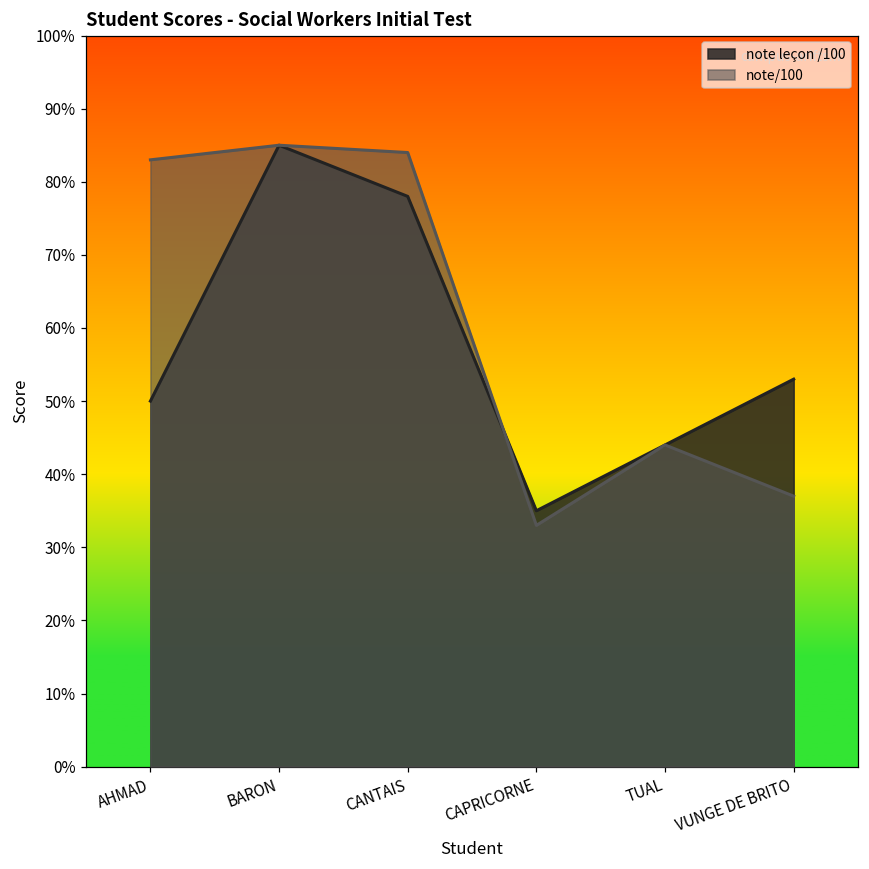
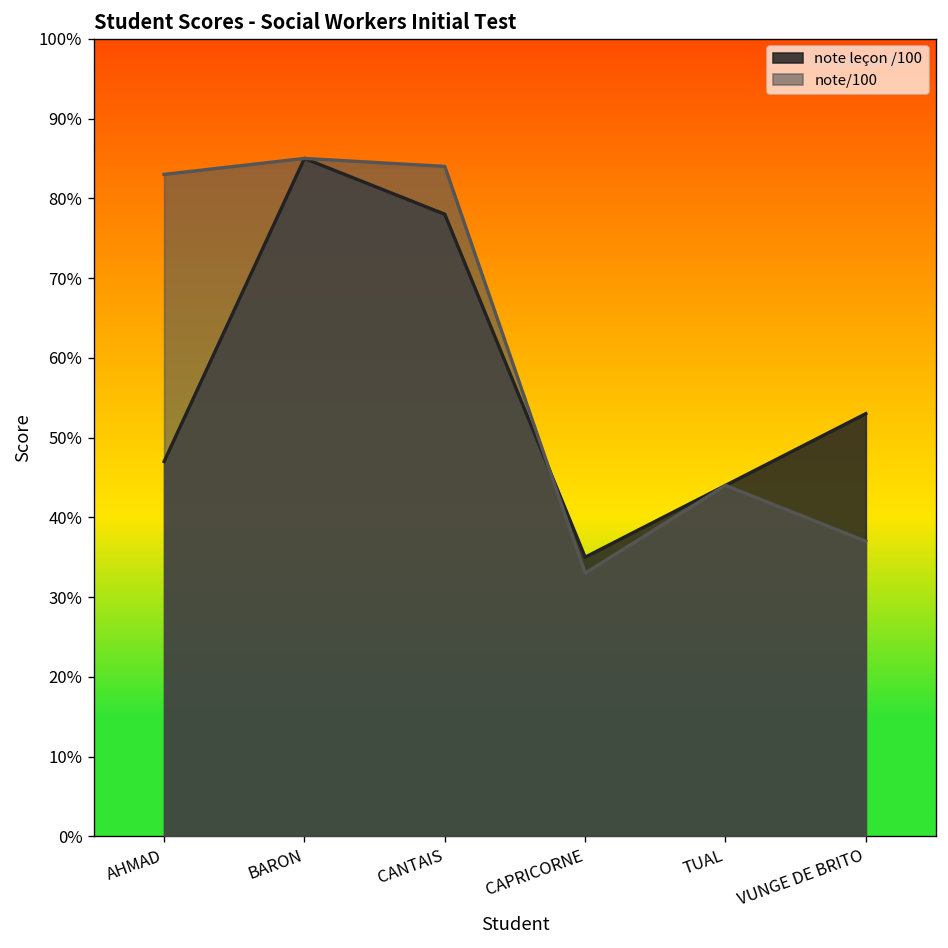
note leçon /100, AHMAD: 50% -> 47%
